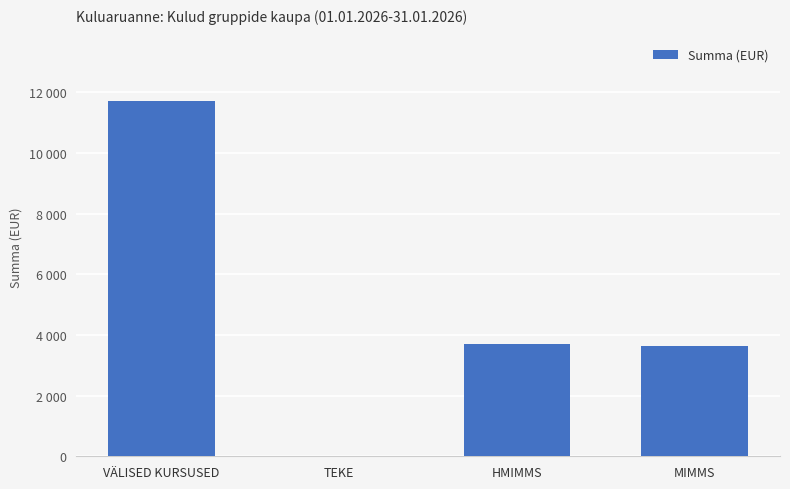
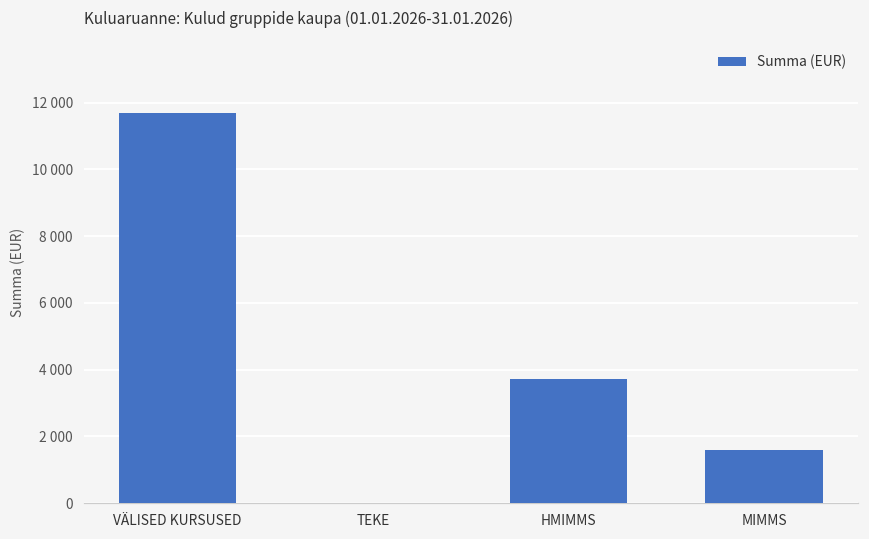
MIMMS: 3600 -> 1600
